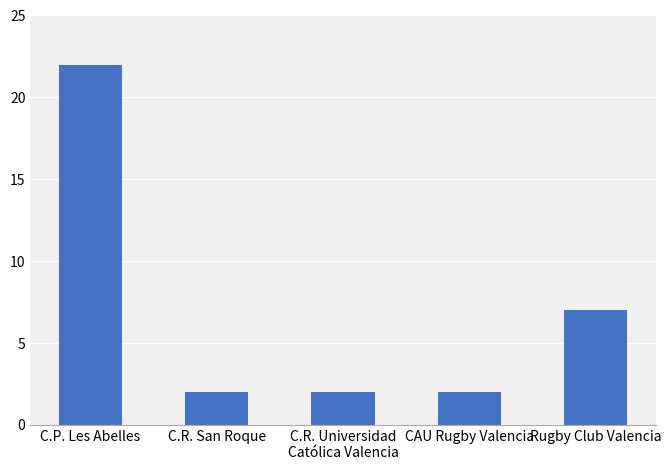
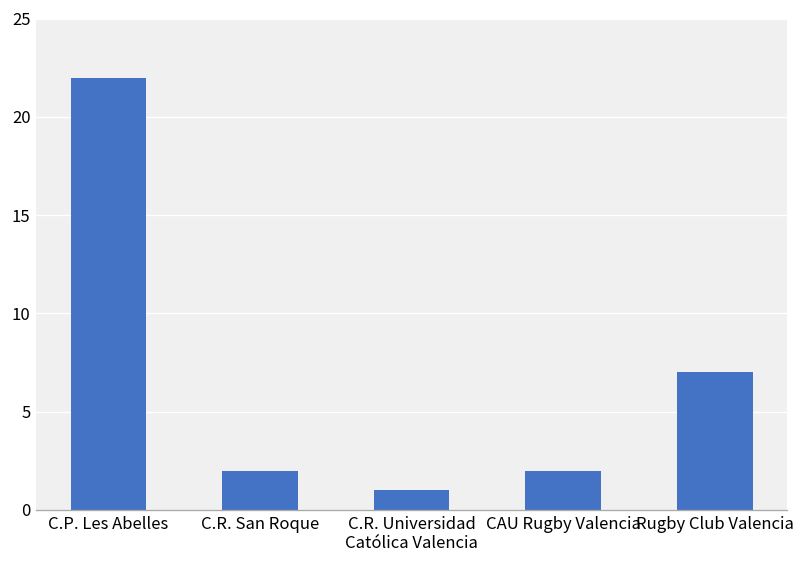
C.R. Universidad Católica Valencia: 2 -> 1
